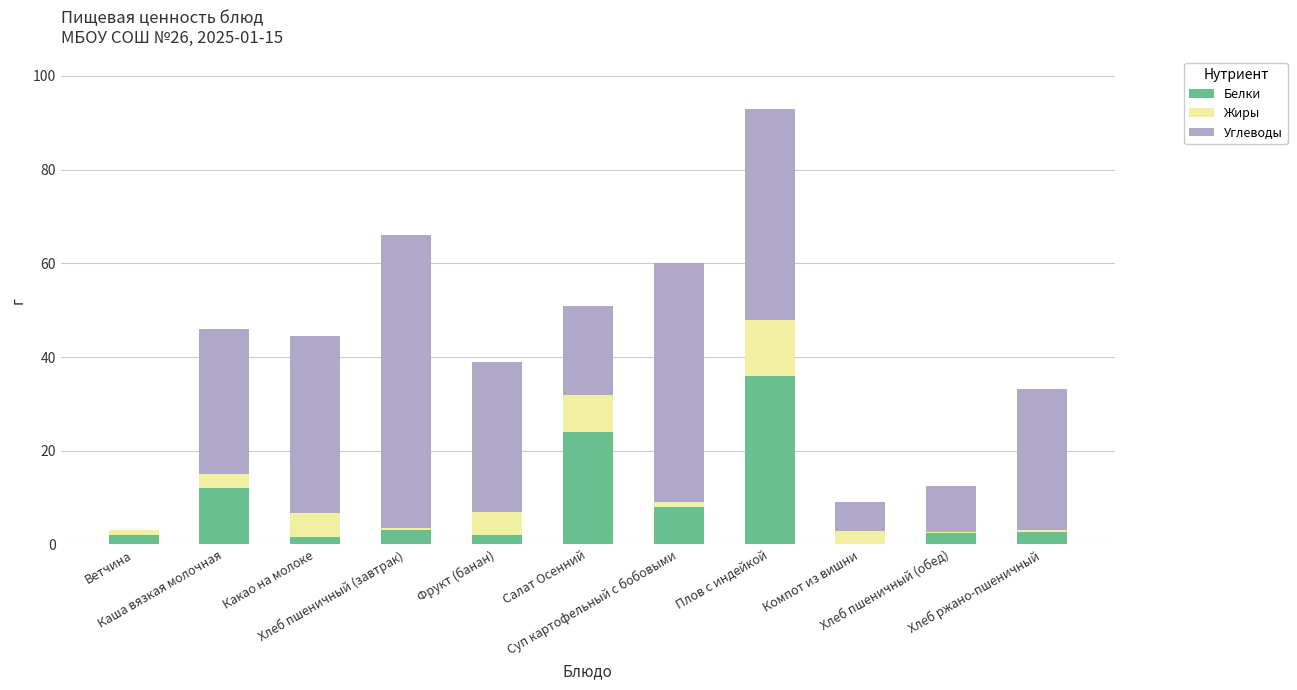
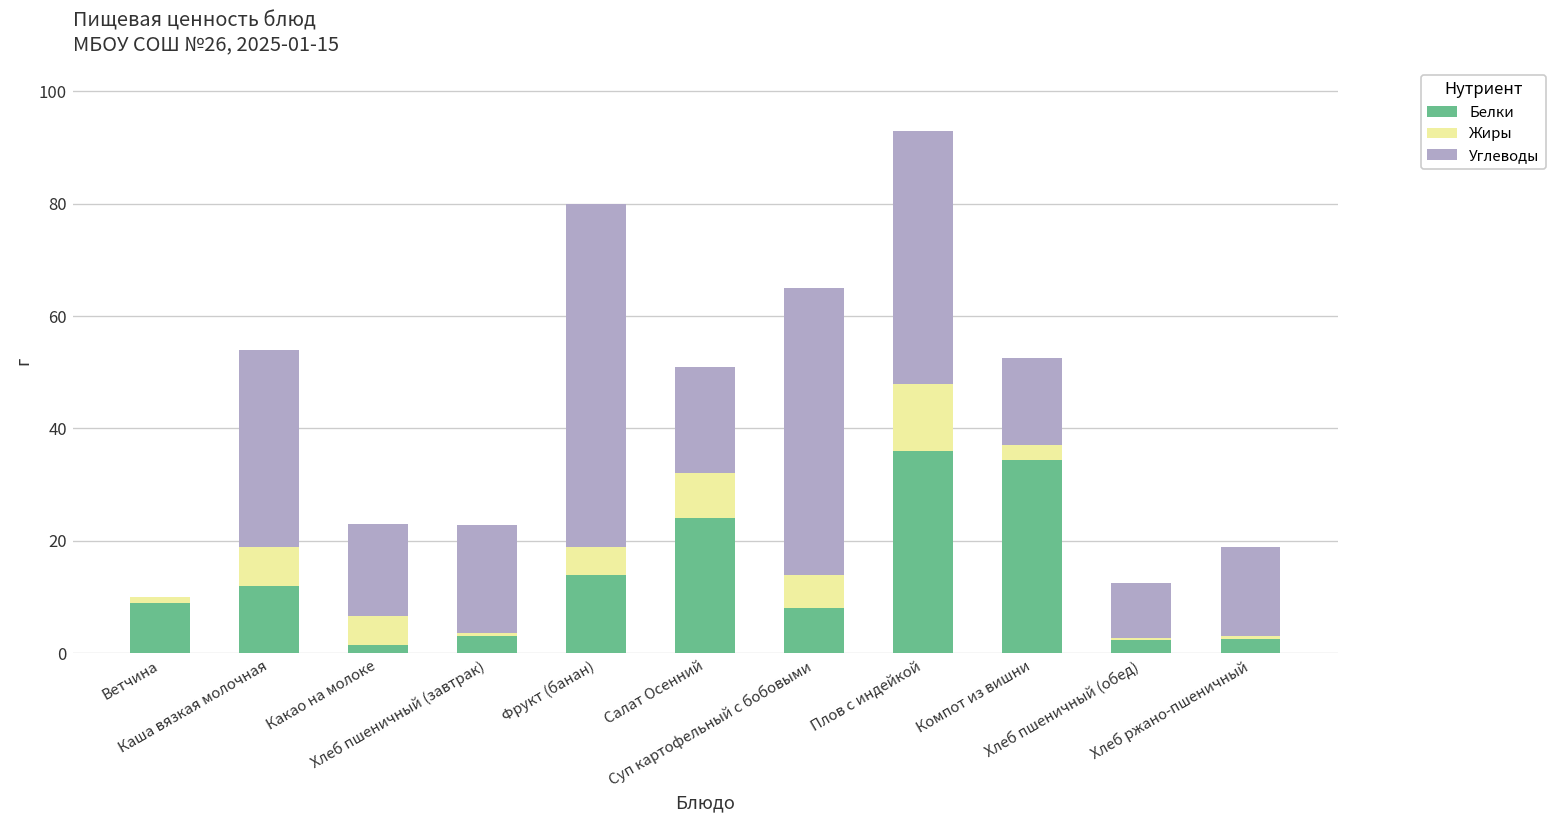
Белки, Ветчина: 2 -> 9
Жиры, Каша вязкая молочная: 3 -> 7
Углеводы, Каша вязкая молочная: 31 -> 35
Углеводы, Какао на молоке: 38 -> 16
Углеводы, Хлеб пшеничный (завтрак): 63 -> 19
Белки, Фрукт (банан): 2 -> 14
Углеводы, Фрукт (банан): 32 -> 61
Жиры, Суп картофельный с бобовыми: 1 -> 6
Белки, Компот из вишни: 0 -> 34
Углеводы, Компот из вишни: 6 -> 15
Углеводы, Хлеб ржано-пшеничный: 30 -> 16
